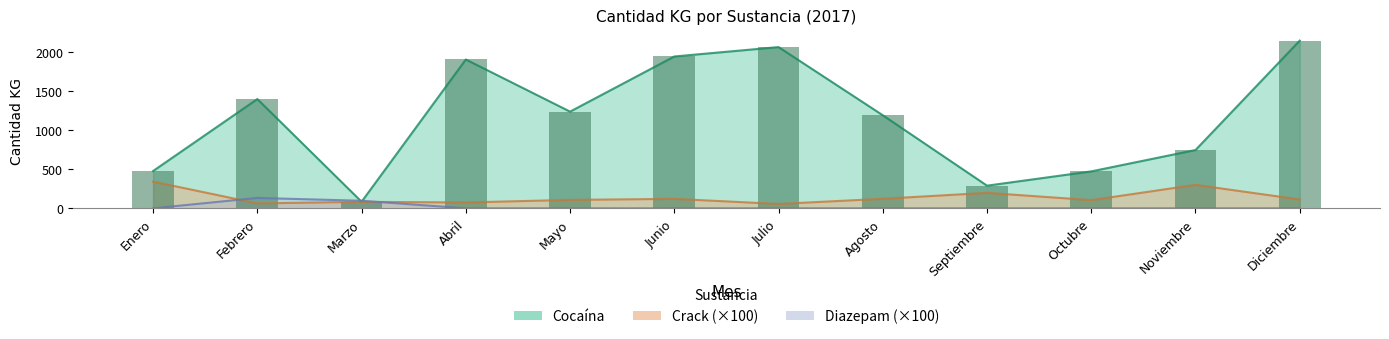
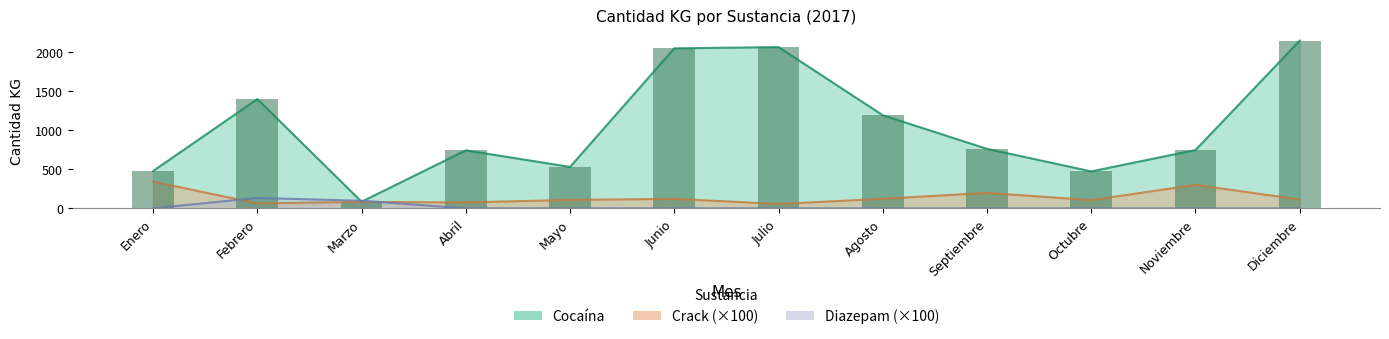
Cocaína, Abril: 1900 -> 700
Cocaína, Mayo: 1200 -> 500
Cocaína, Junio: 1900 -> 2000
Cocaína, Septiembre: 300 -> 800
